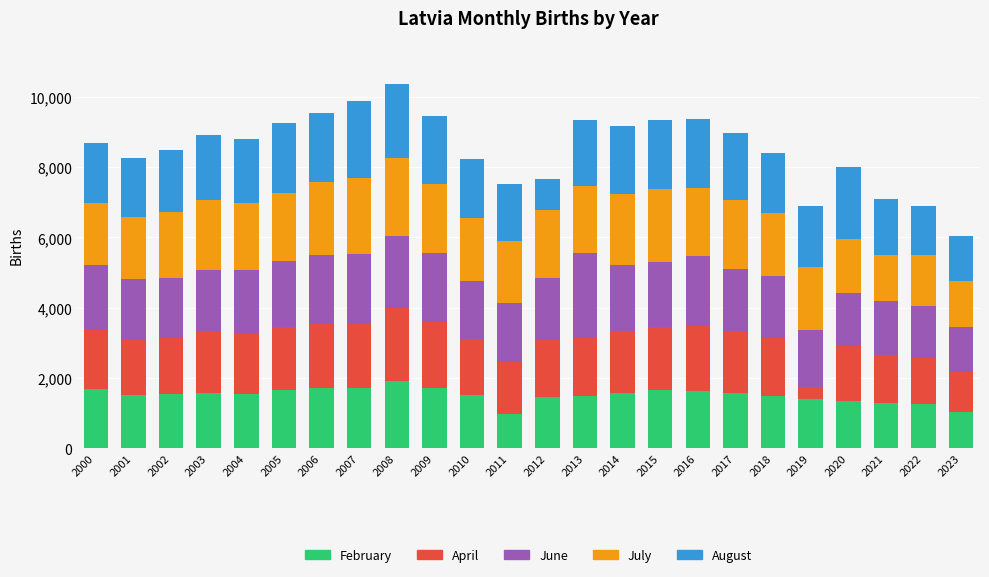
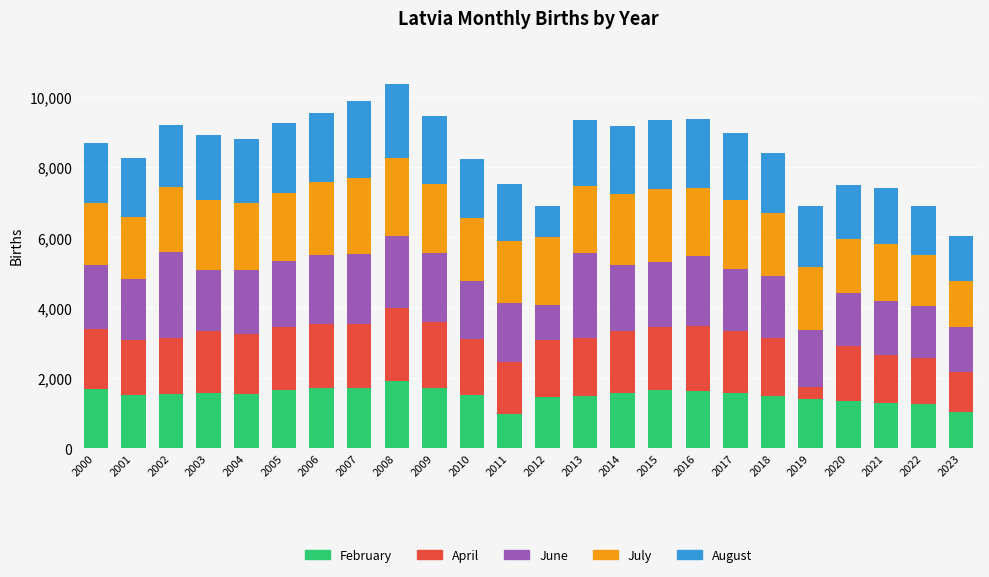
June, 2002: 1,700 -> 2,400
June, 2012: 1,700 -> 1,000
August, 2020: 2,000 -> 1,600
July, 2021: 1,300 -> 1,600
